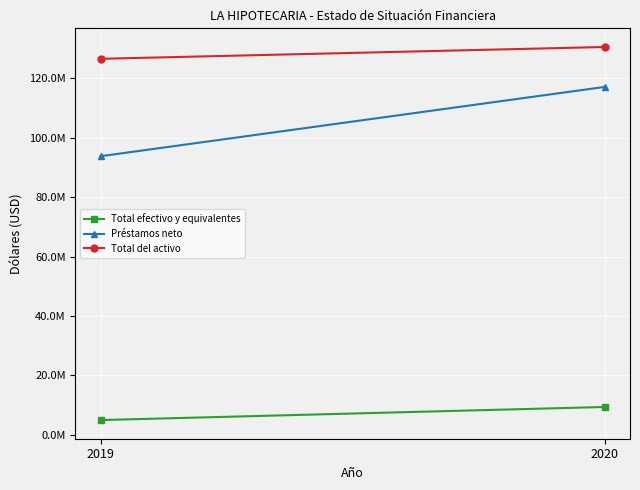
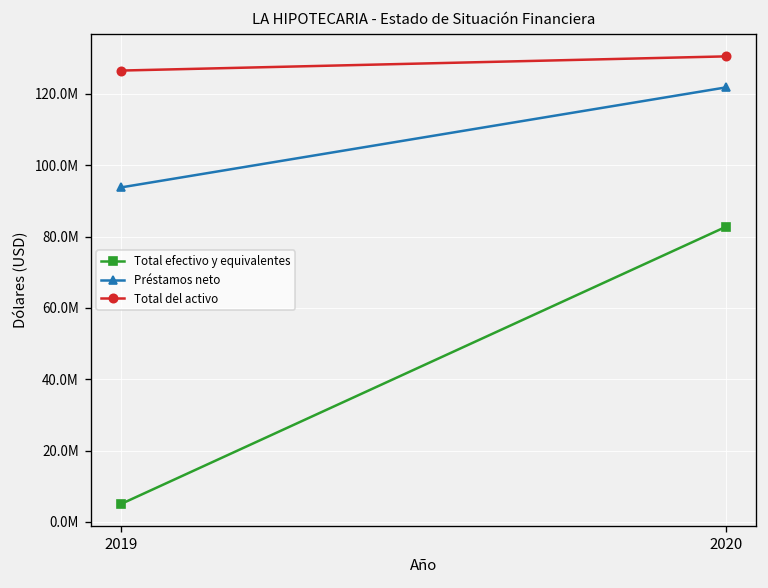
Total efectivo y equivalentes, 2020: 9000000 -> 83000000
Préstamos neto, 2020: 117000000 -> 122000000
